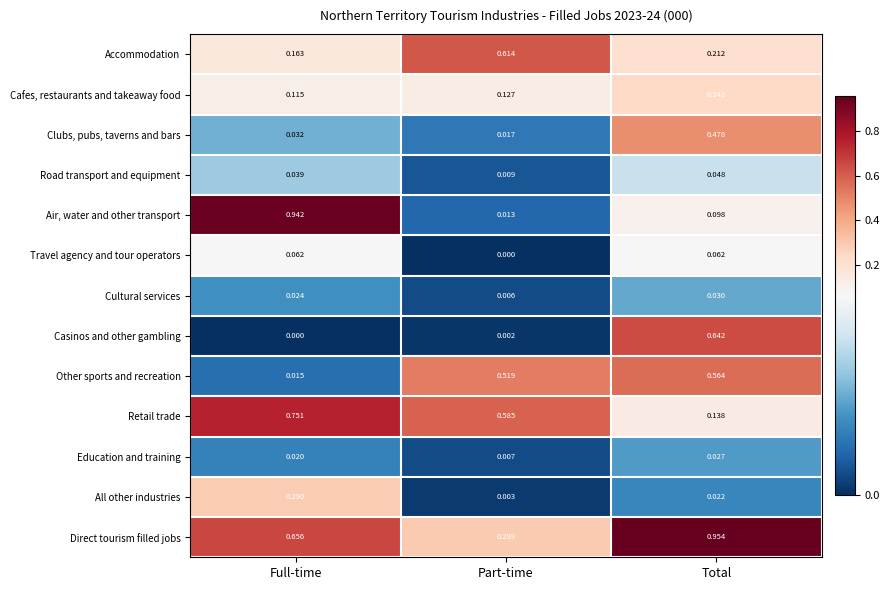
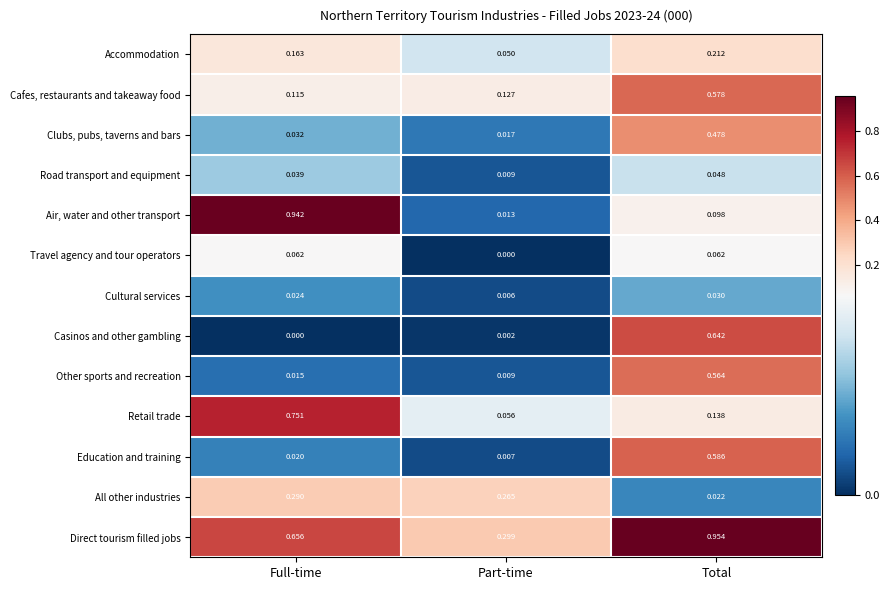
Accommodation, Part-time: 0.614 -> 0.050
Cafes, restaurants and takeaway food, Total: 0.242 -> 0.578
Other sports and recreation, Part-time: 0.519 -> 0.009
Retail trade, Part-time: 0.585 -> 0.056
Education and training, Total: 0.027 -> 0.586
All other industries, Part-time: 0.003 -> 0.265
